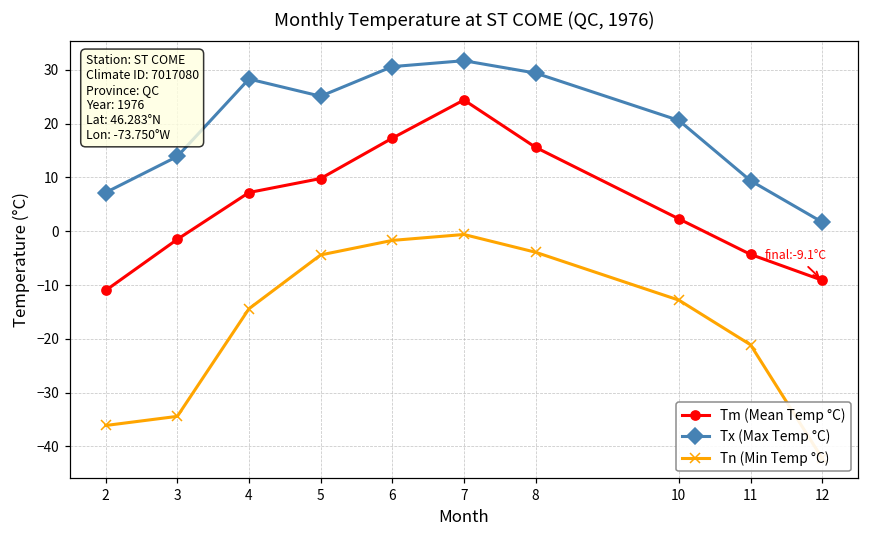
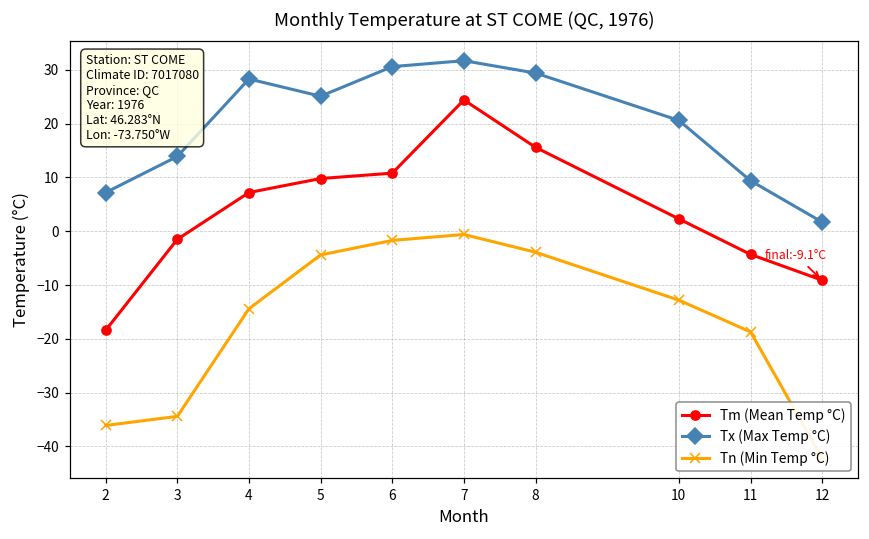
Tm (Mean Temp °C), 2: -11 -> -18
Tm (Mean Temp °C), 6: 17 -> 11
Tn (Min Temp °C), 11: -21 -> -19
